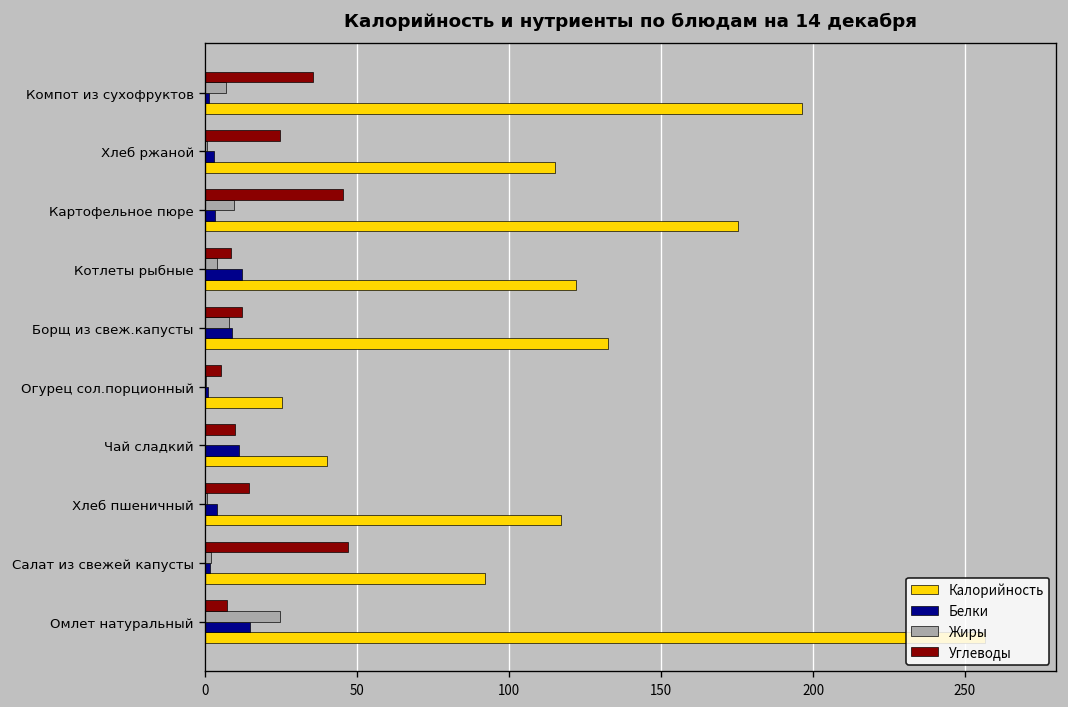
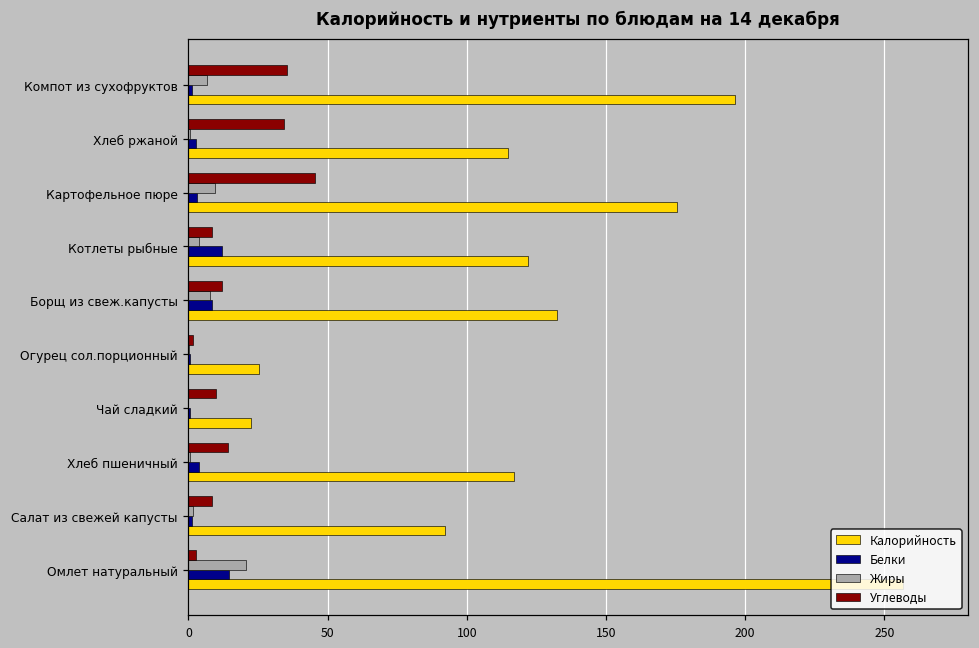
Углеводы, Хлеб ржаной: 25 -> 34
Углеводы, Огурец сол.порционный: 5 -> 2
Белки, Чай сладкий: 11 -> 1
Калорийность, Чай сладкий: 40 -> 22
Углеводы, Салат из свежей капусты: 47 -> 9
Углеводы, Омлет натуральный: 7 -> 3
Жиры, Омлет натуральный: 25 -> 21
